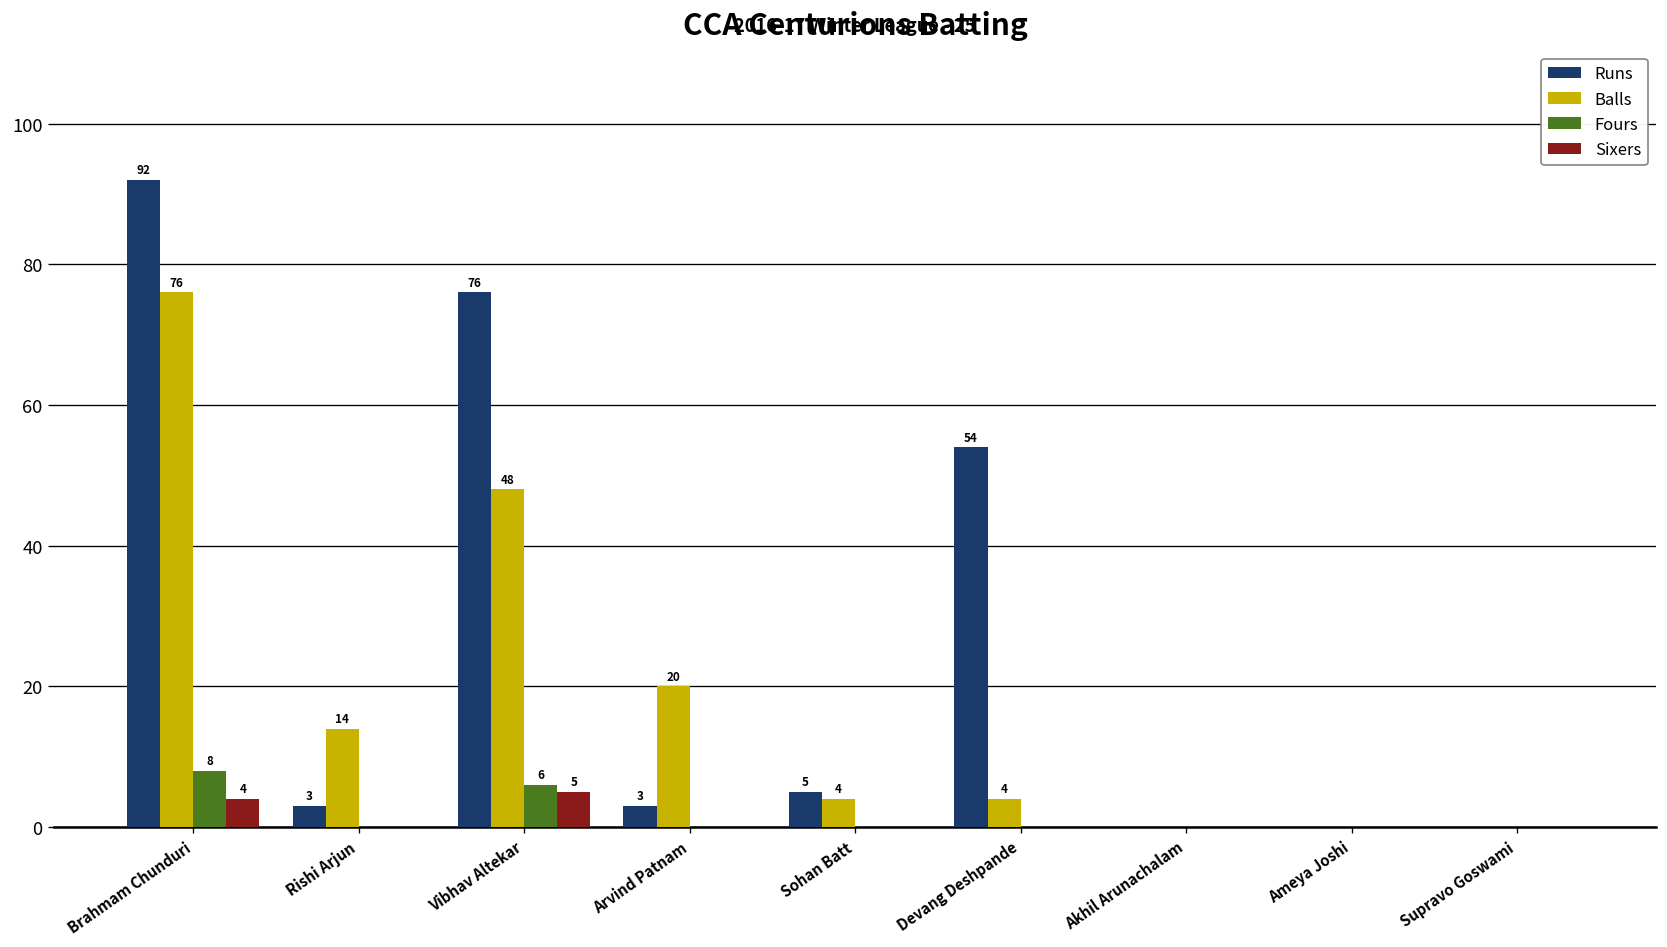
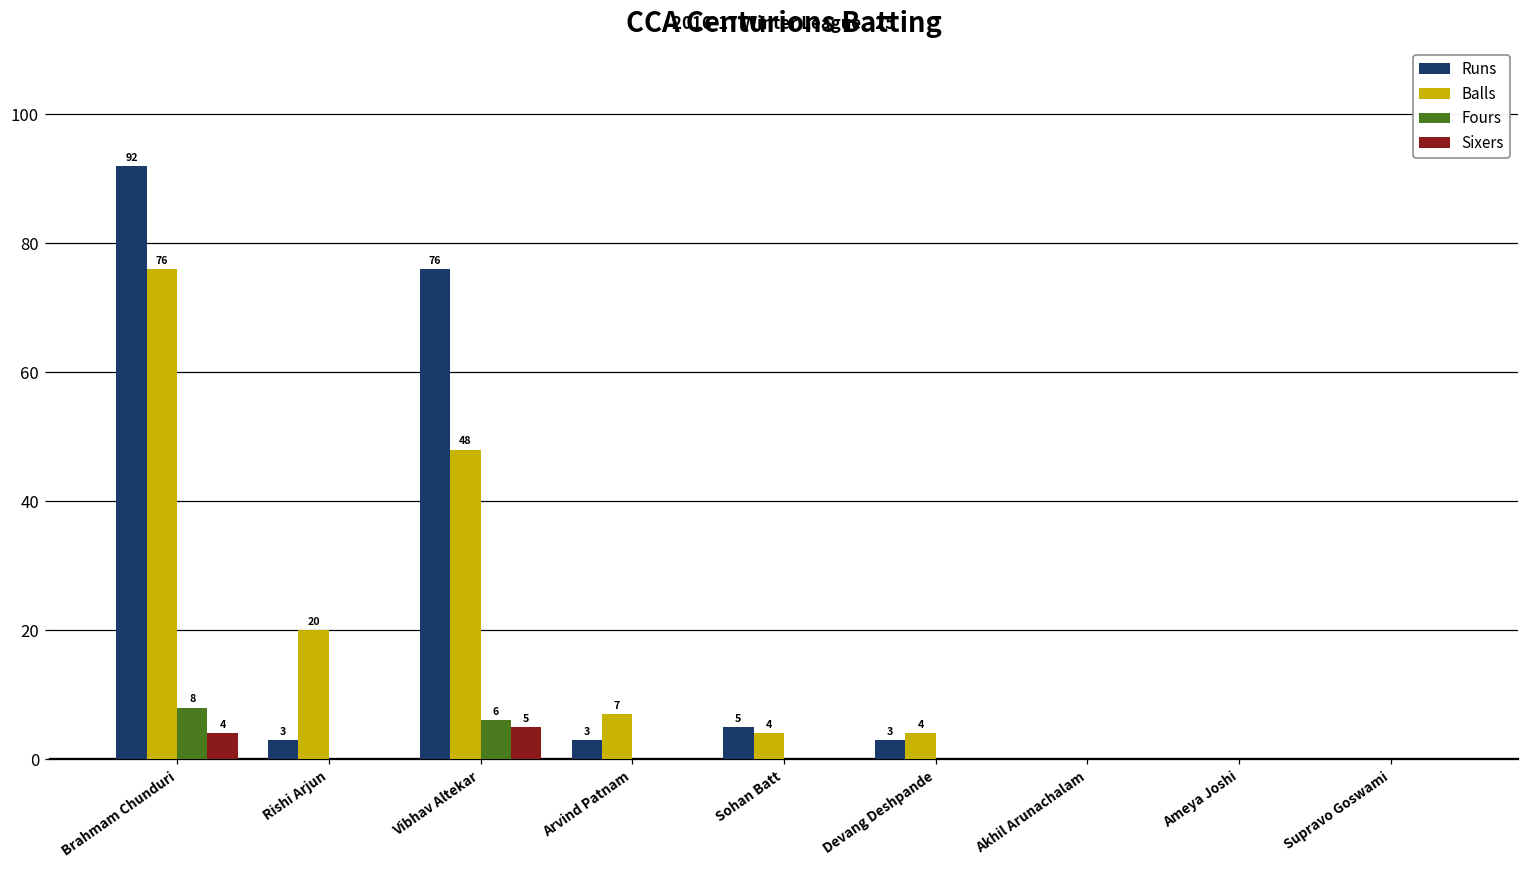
Balls, Rishi Arjun: 14 -> 20
Balls, Arvind Patnam: 20 -> 7
Runs, Devang Deshpande: 54 -> 3
